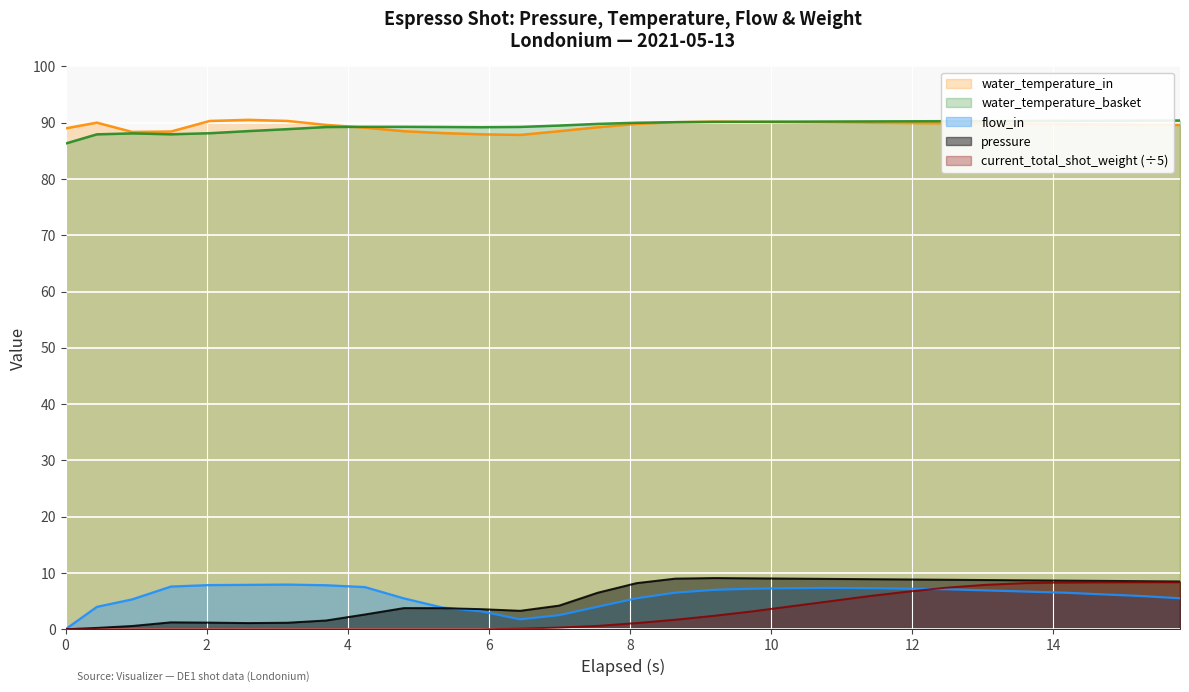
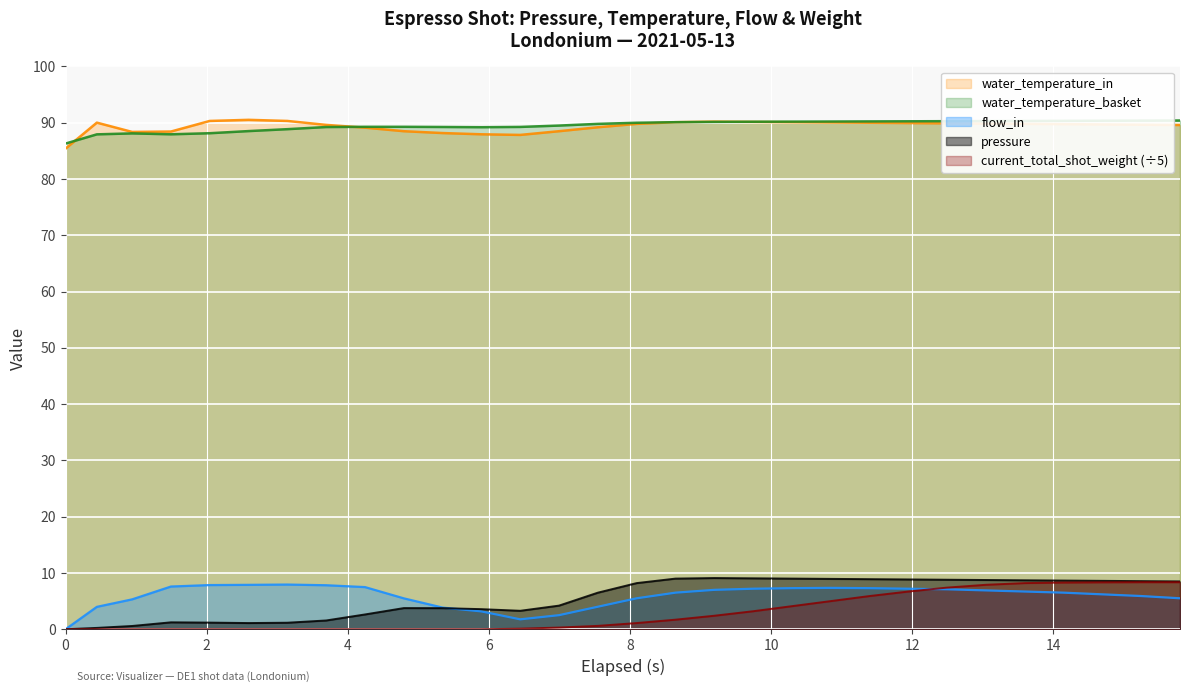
water_temperature_in, 0: 89 -> 85
